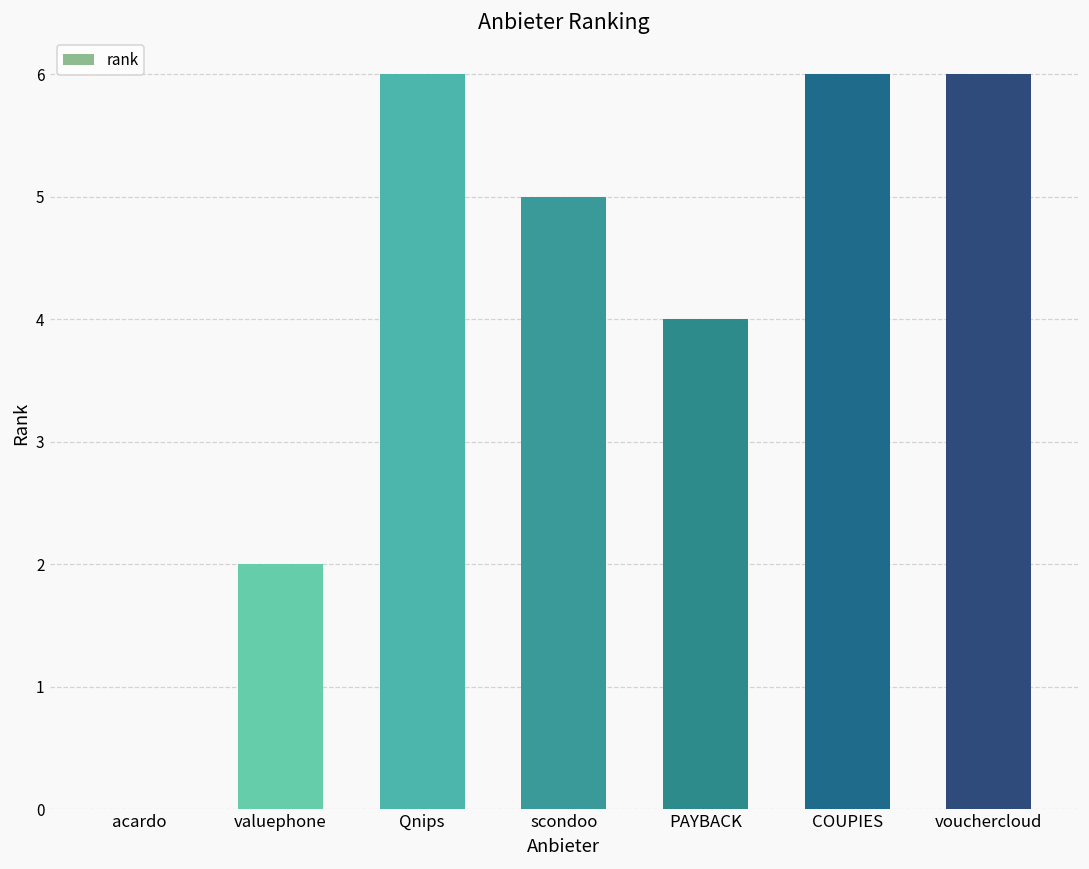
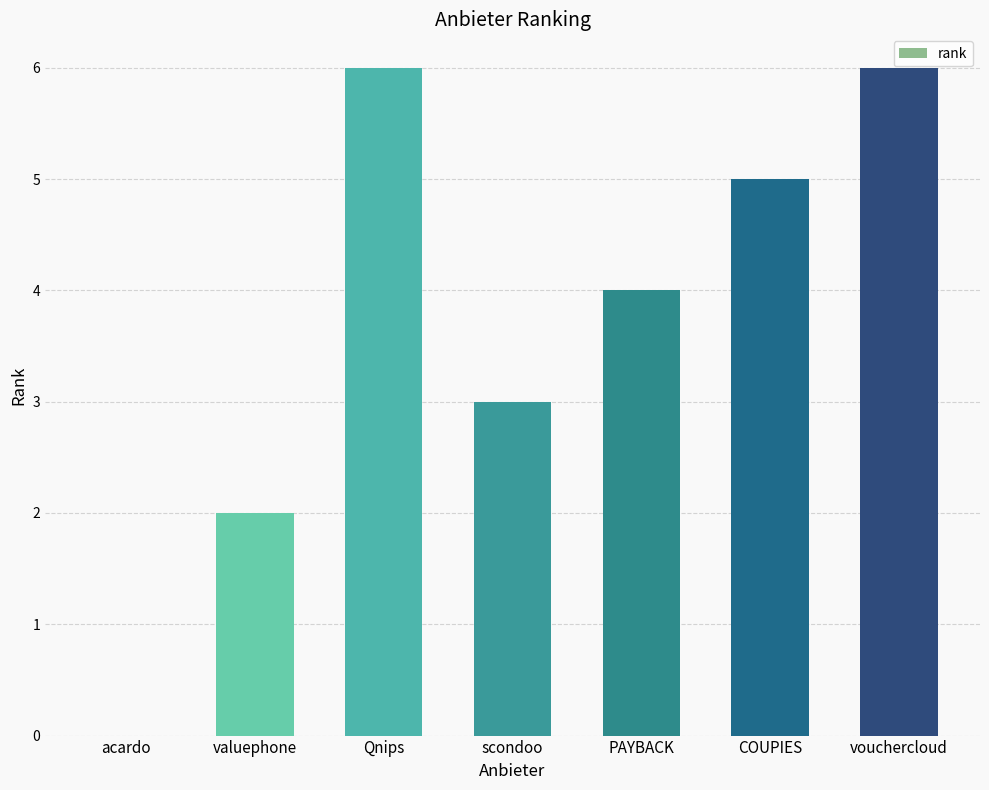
scondoo: 5 -> 3
COUPIES: 6 -> 5
